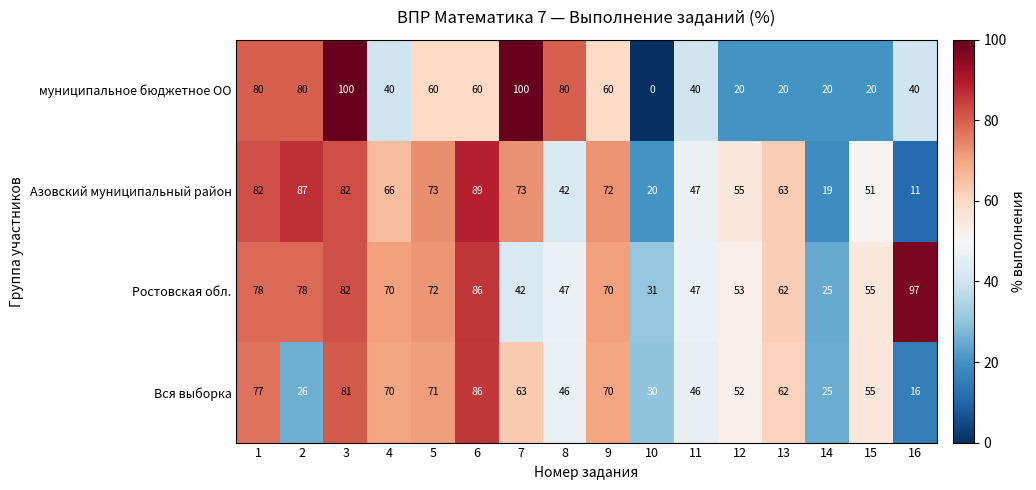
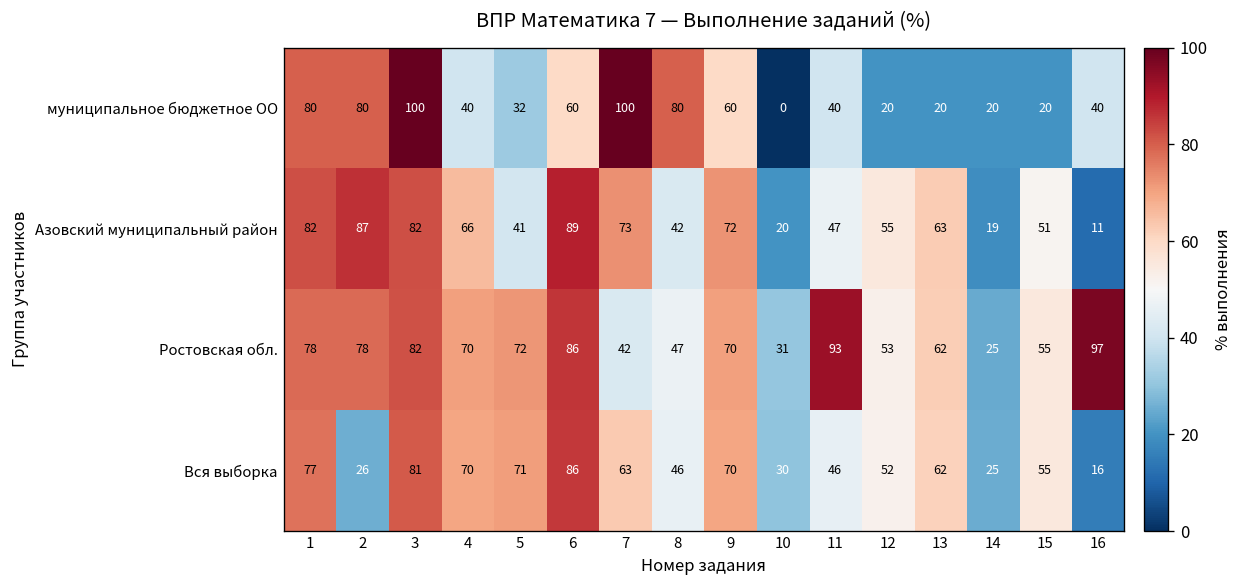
муниципальное бюджетное ОО, 5: 60 -> 32
Азовский муниципальный район, 5: 73 -> 41
Ростовская обл., 11: 47 -> 93
